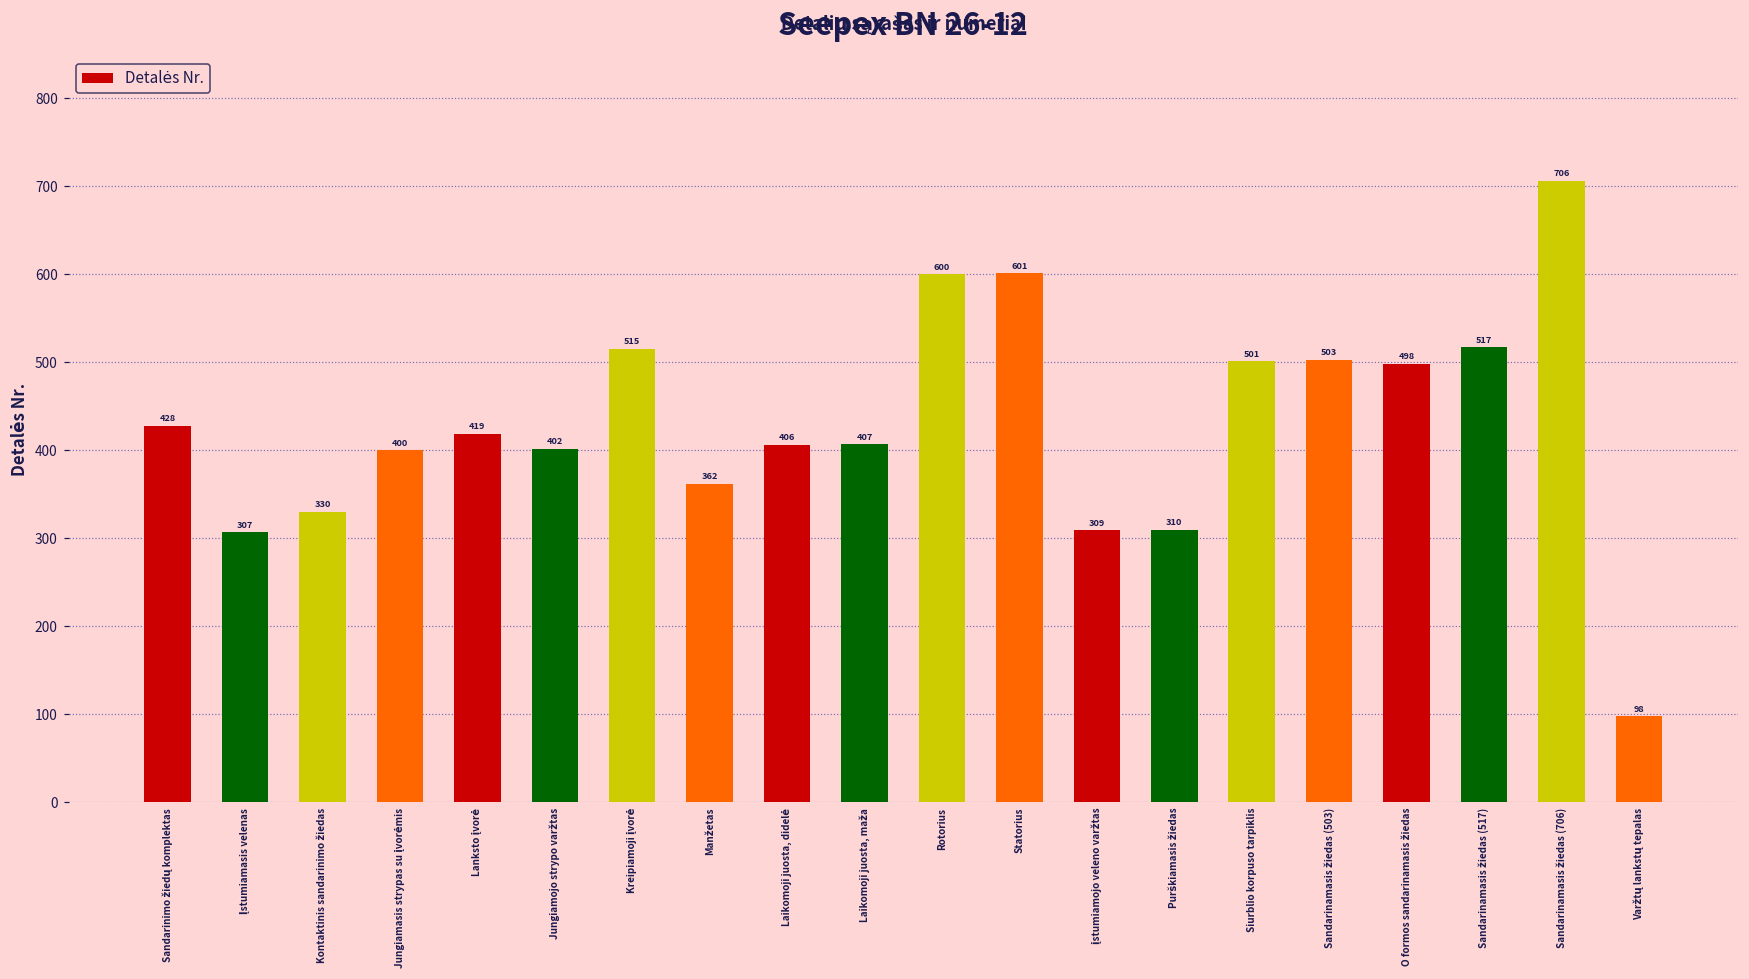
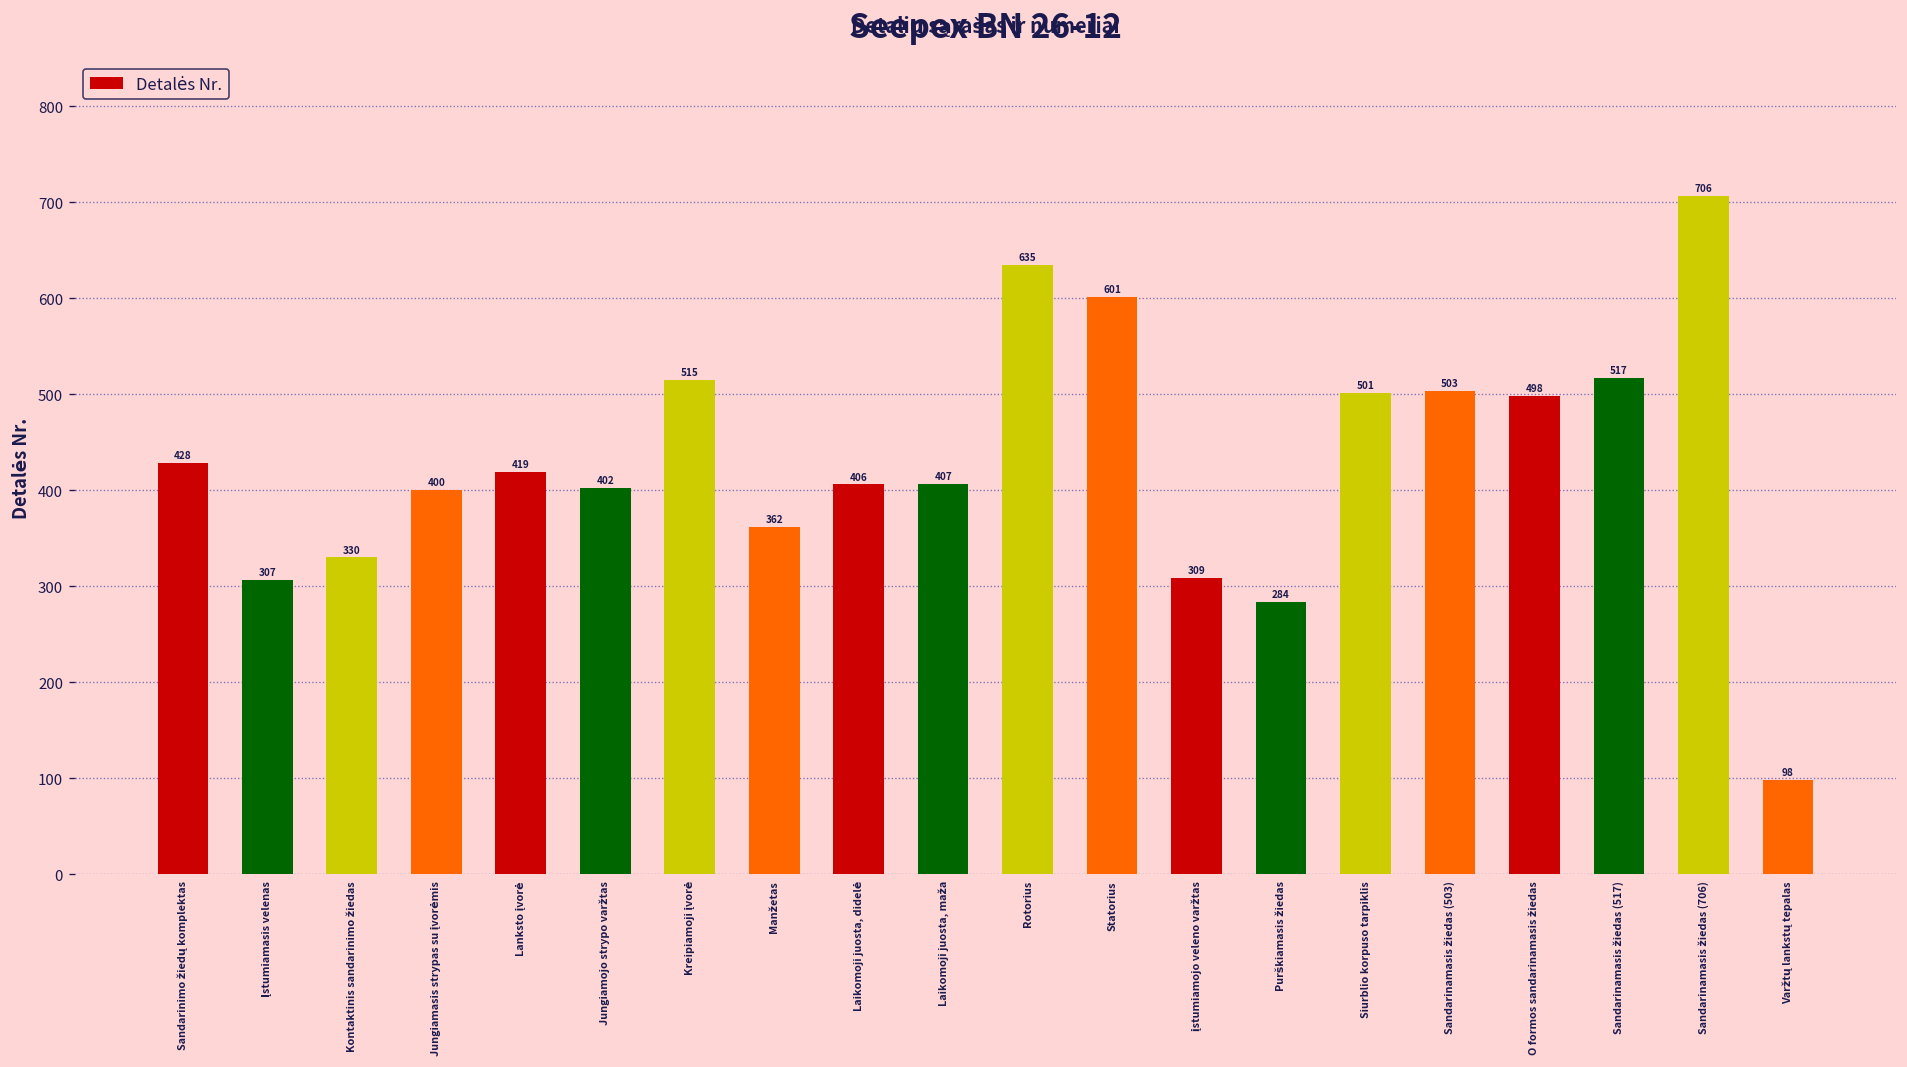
Rotorius: 600 -> 635
Purškiamasis žiedas: 310 -> 284
